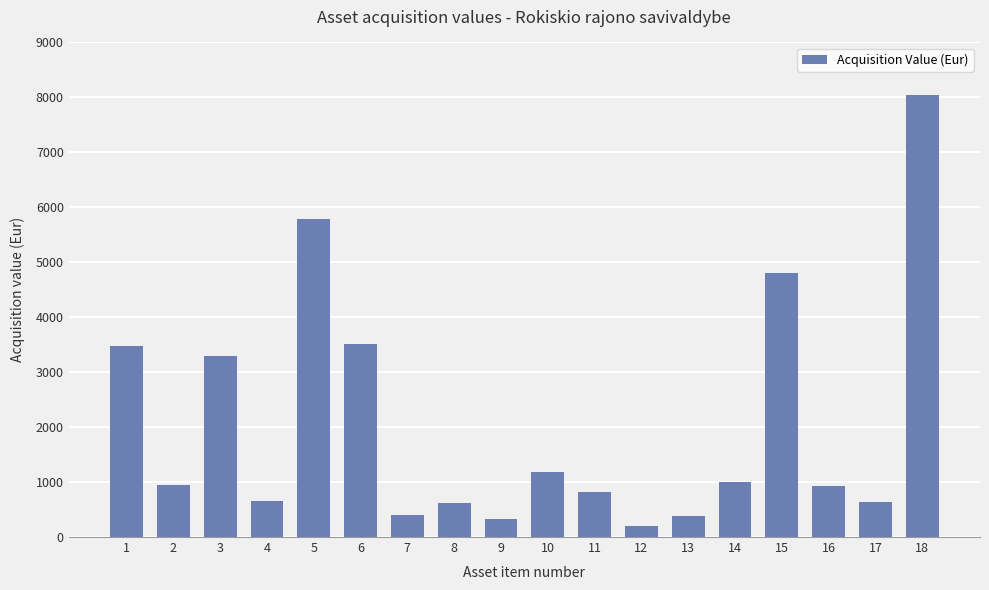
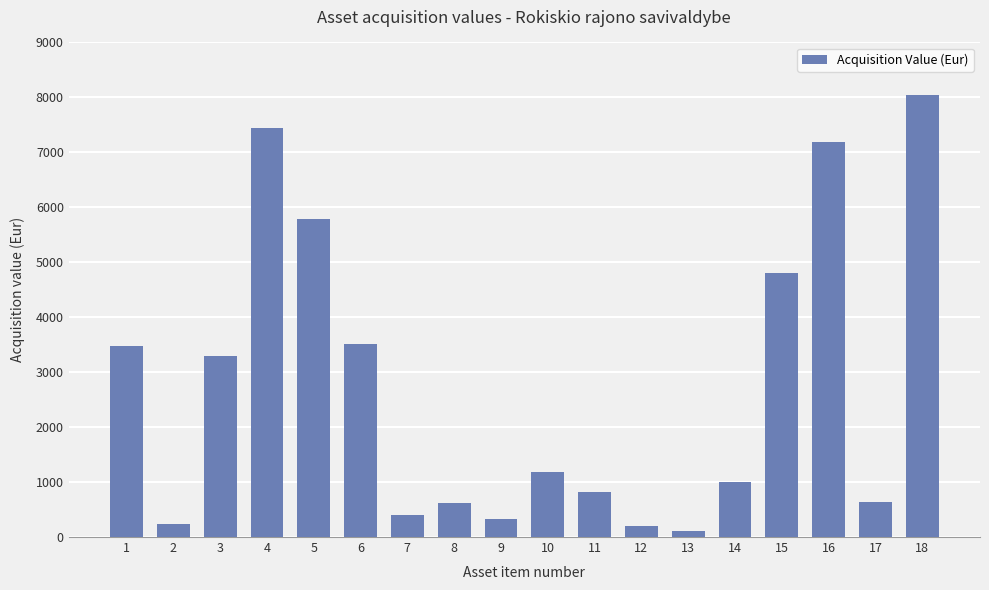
2: 900 -> 200
4: 700 -> 7400
13: 400 -> 100
16: 900 -> 7200
